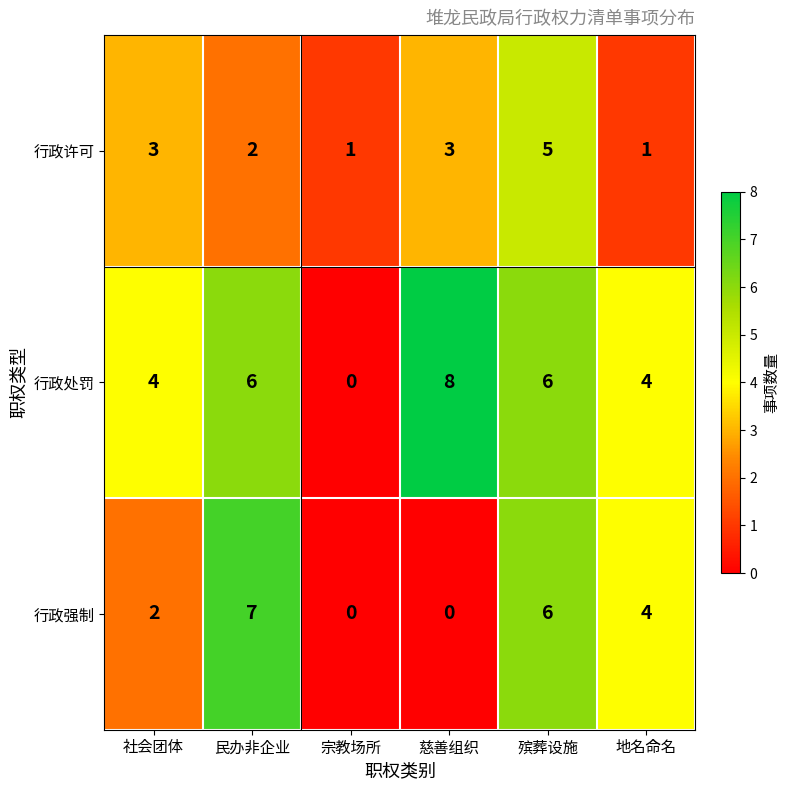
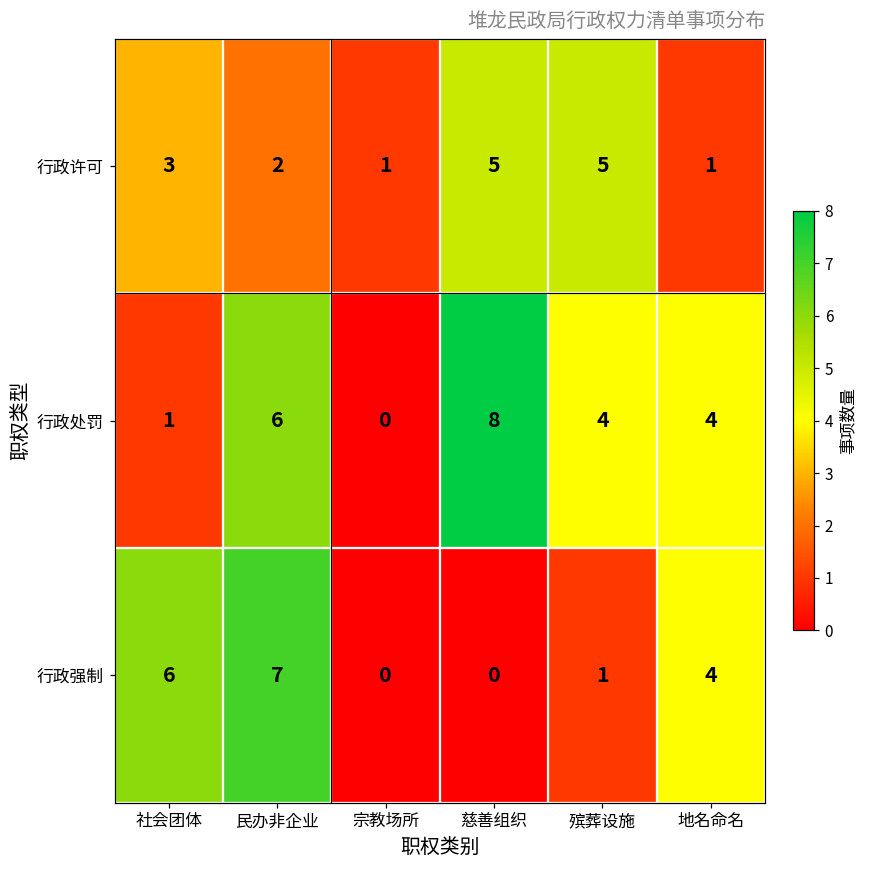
行政许可, 慈善组织: 3 -> 5
行政处罚, 社会团体: 4 -> 1
行政处罚, 殡葬设施: 6 -> 4
行政强制, 社会团体: 2 -> 6
行政强制, 殡葬设施: 6 -> 1
